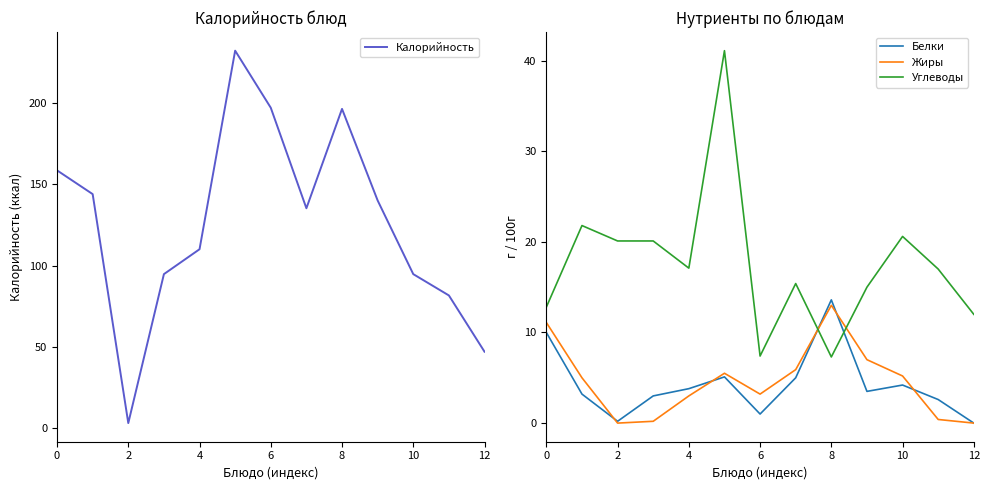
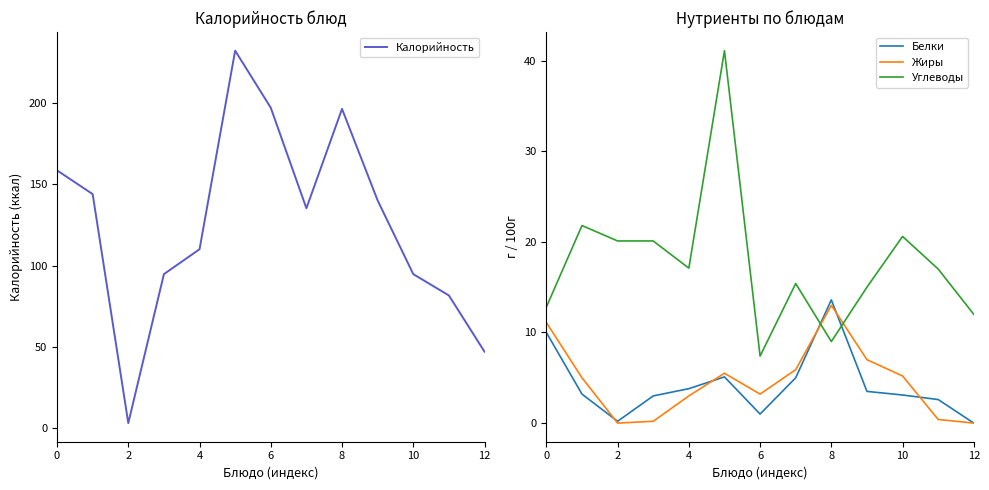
Нутриенты по блюдам, Углеводы, 8: 7 -> 9
Нутриенты по блюдам, Белки, 10: 4 -> 3
